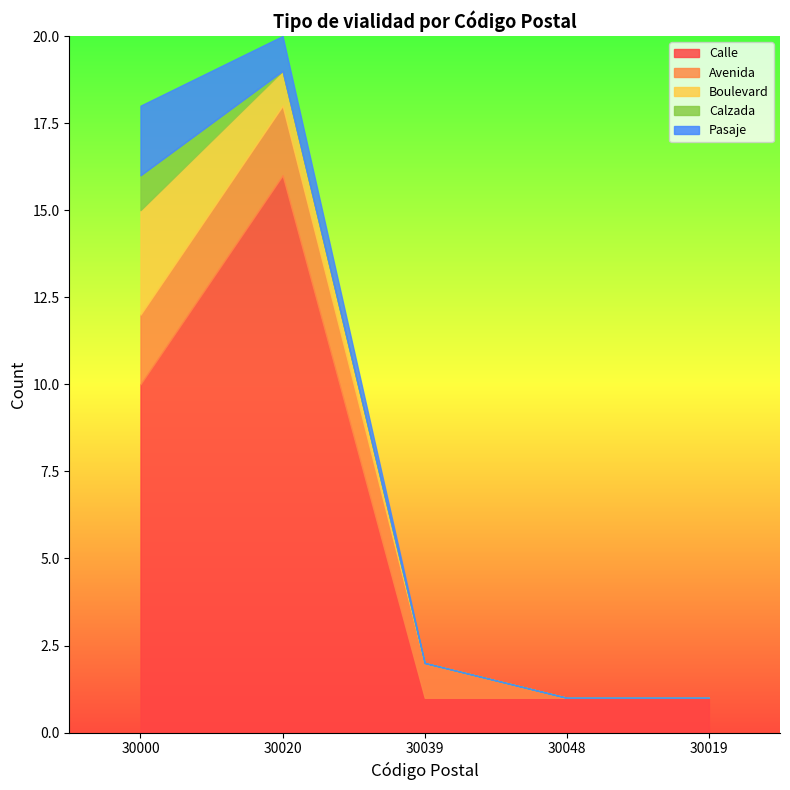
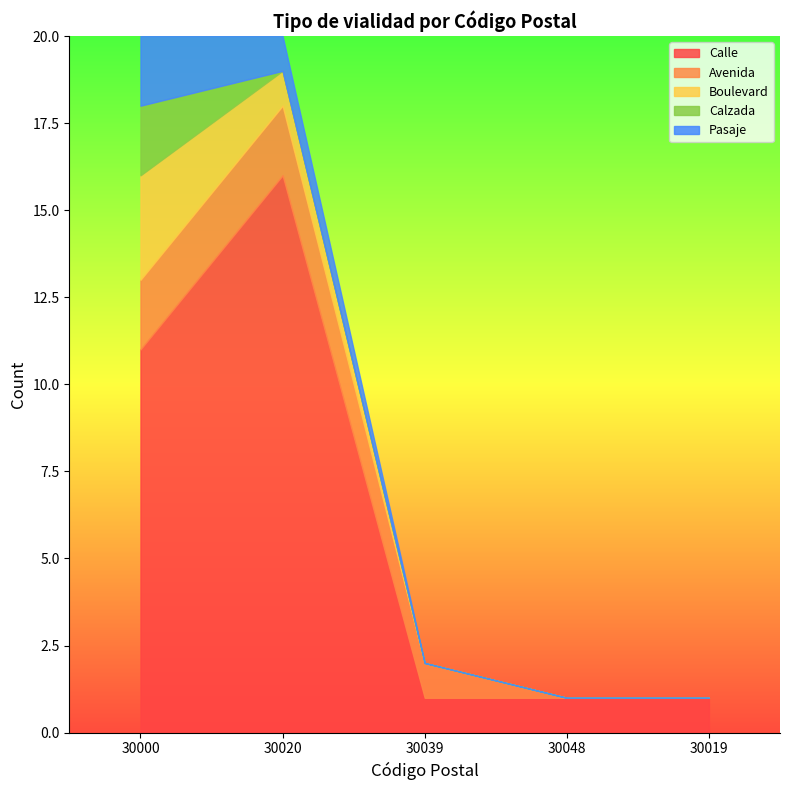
Calle, 30000: 10 -> 11
Calzada, 30000: 1 -> 2
